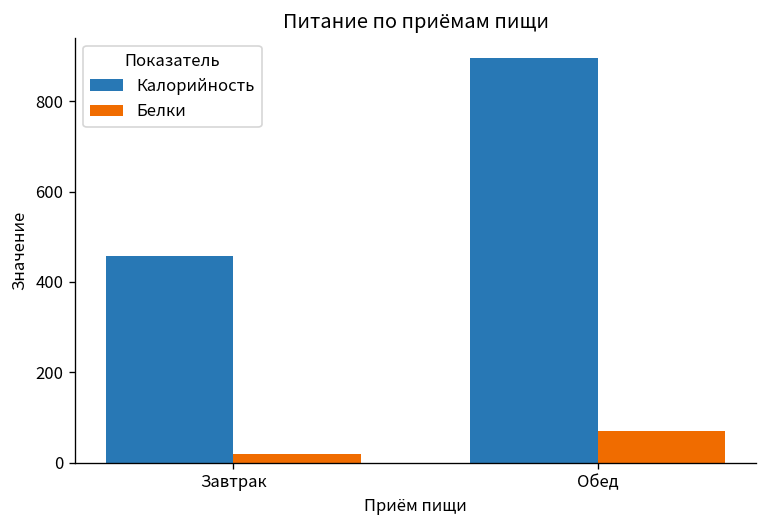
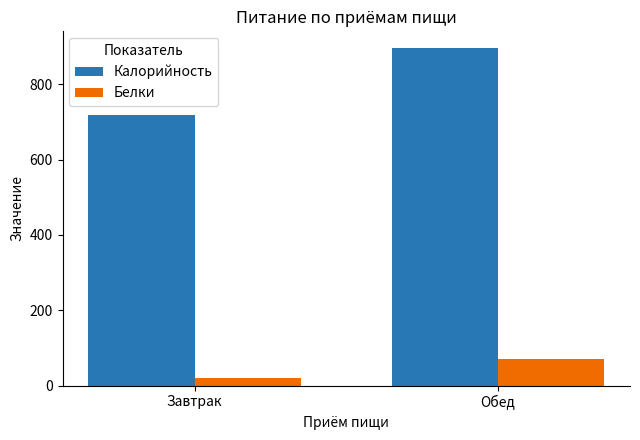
Калорийность, Завтрак: 460 -> 720
